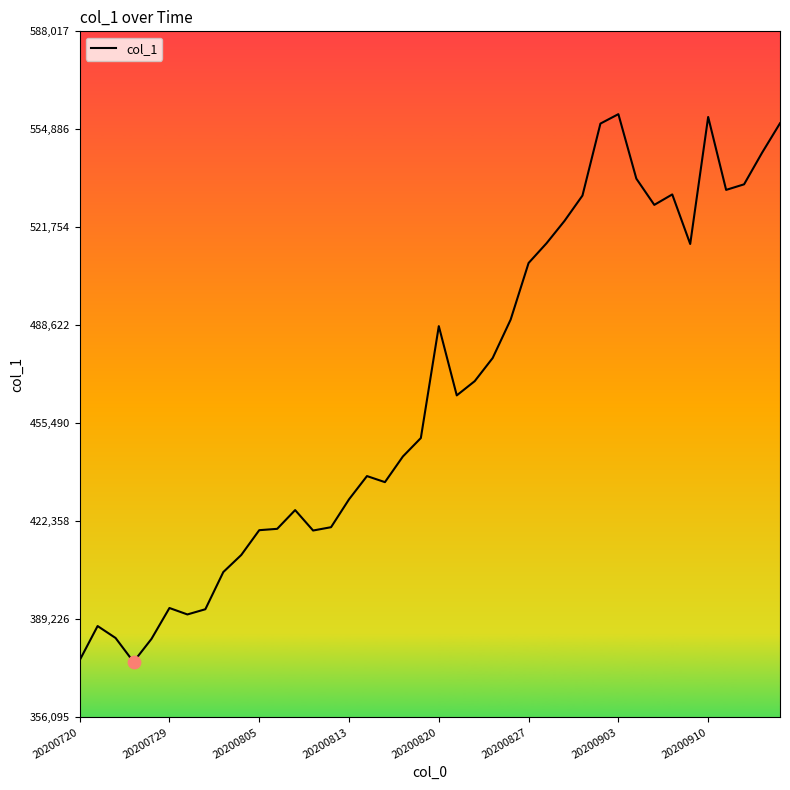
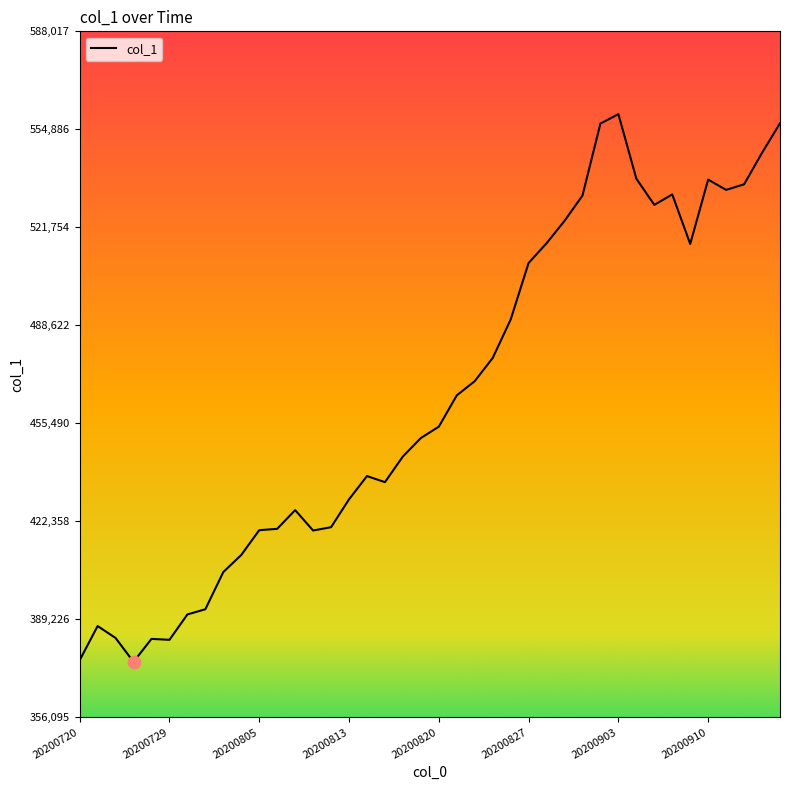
col_1, 20200729: 393,000 -> 382,000
col_1, 20200820: 488,000 -> 454,000
col_1, 20200910: 559,000 -> 538,000
